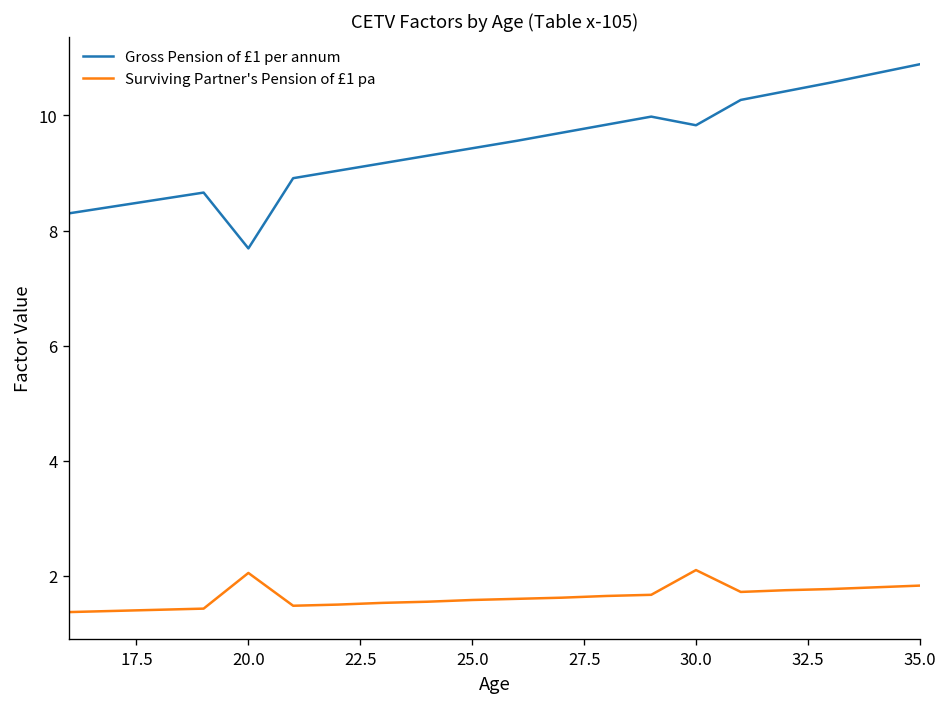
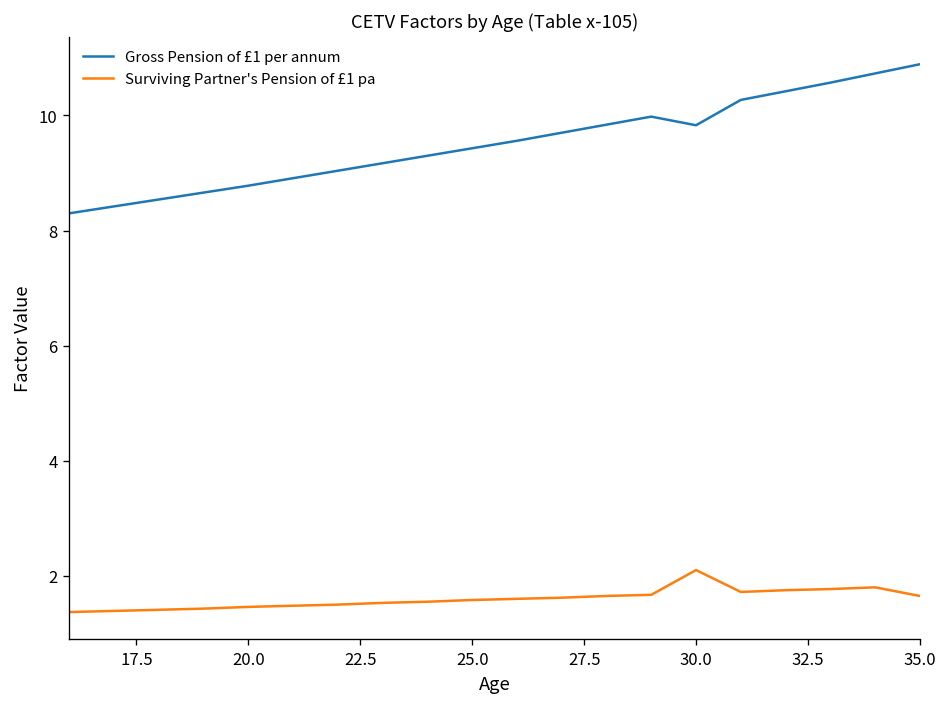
Gross Pension of £1 per annum, 20.0: 7.7 -> 8.8
Surviving Partner's Pension of £1 pa, 20.0: 2.1 -> 1.5
Surviving Partner's Pension of £1 pa, 35.0: 1.8 -> 1.7
